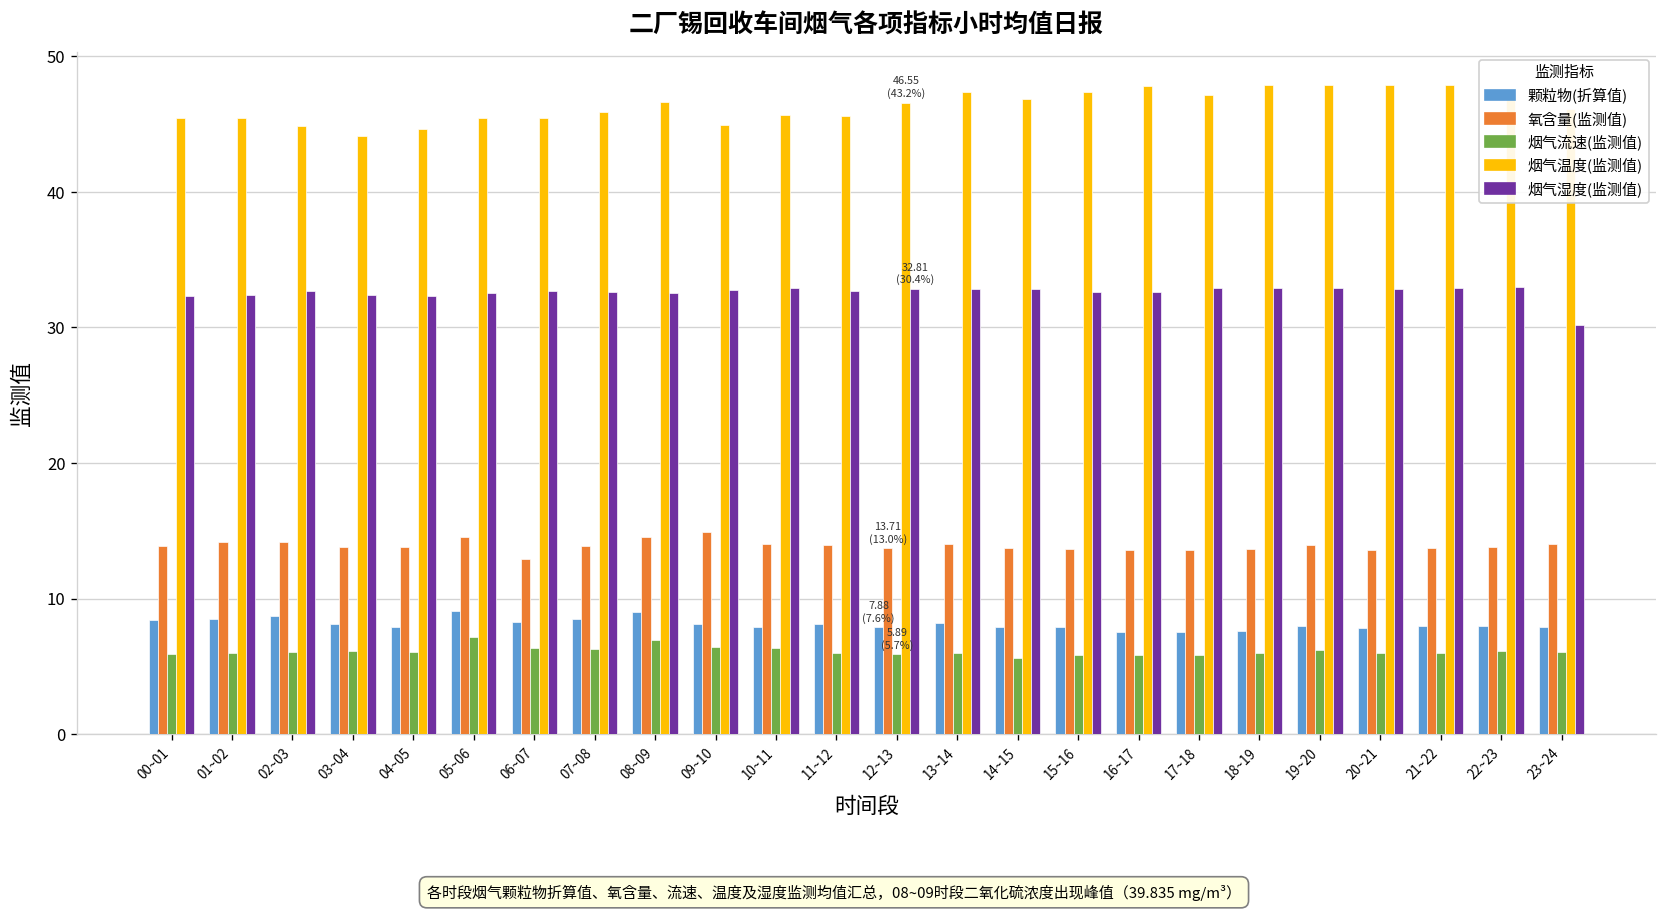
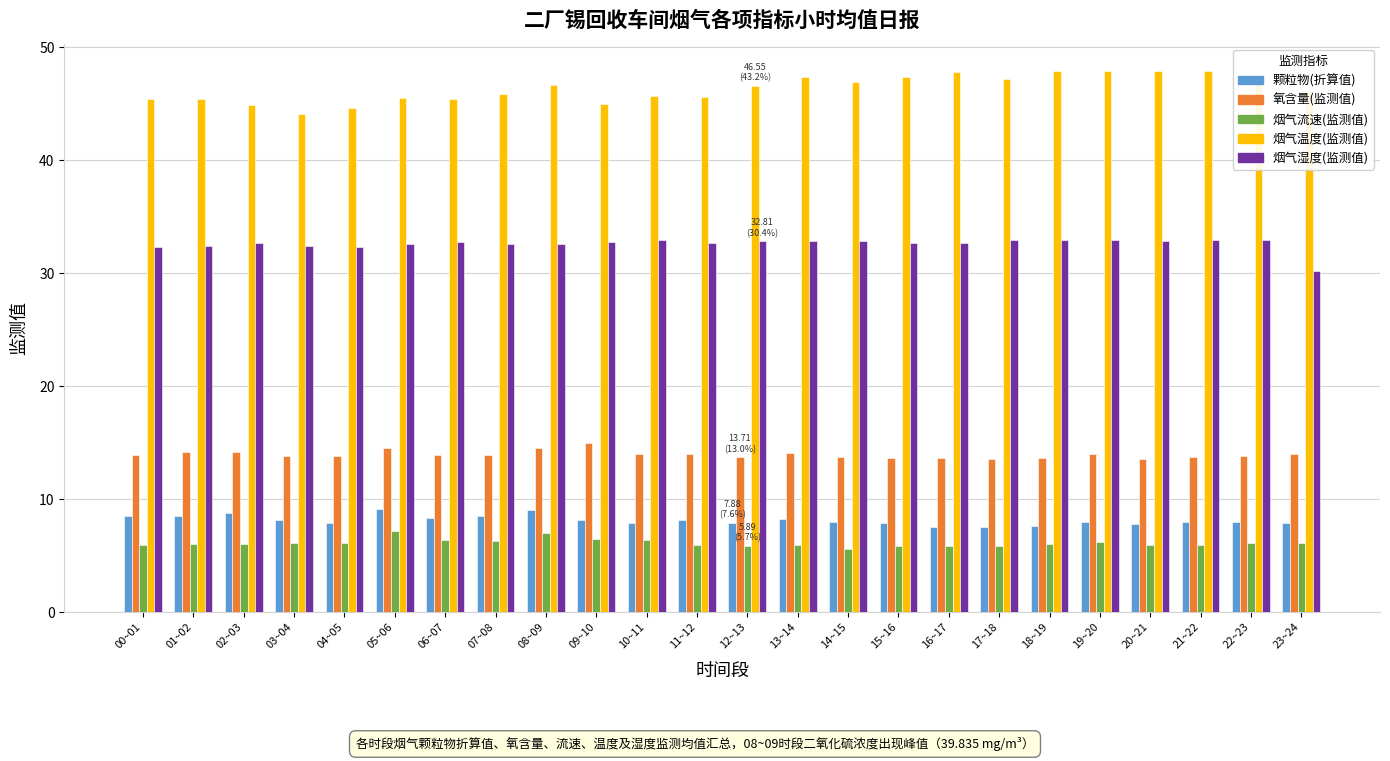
氧含量(监测值), 06~07: 12.9 -> 13.9
